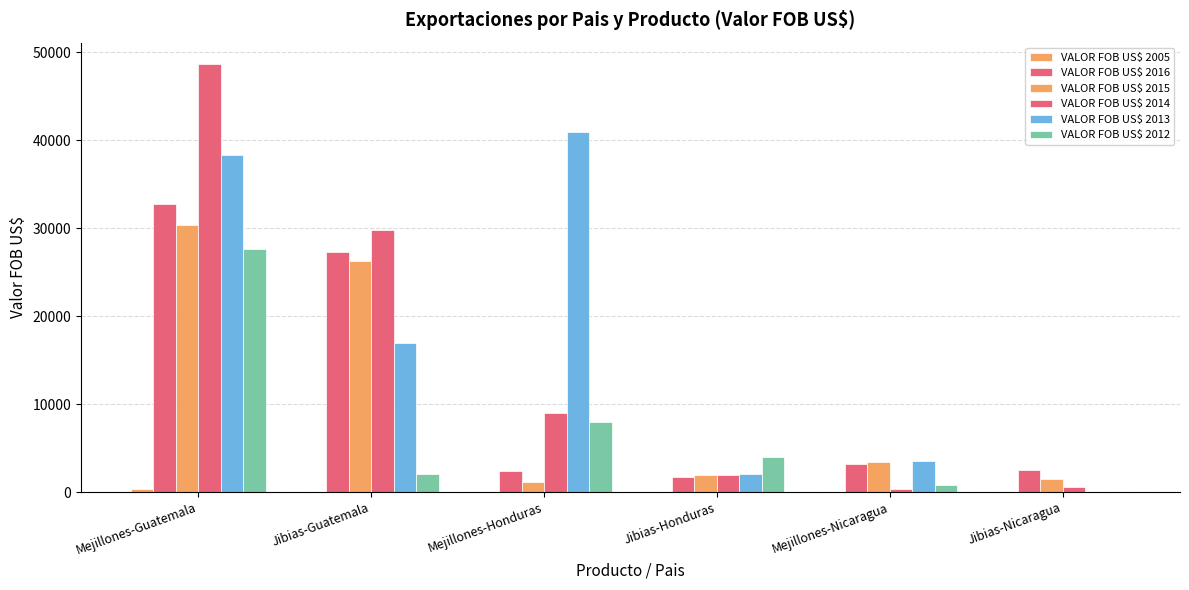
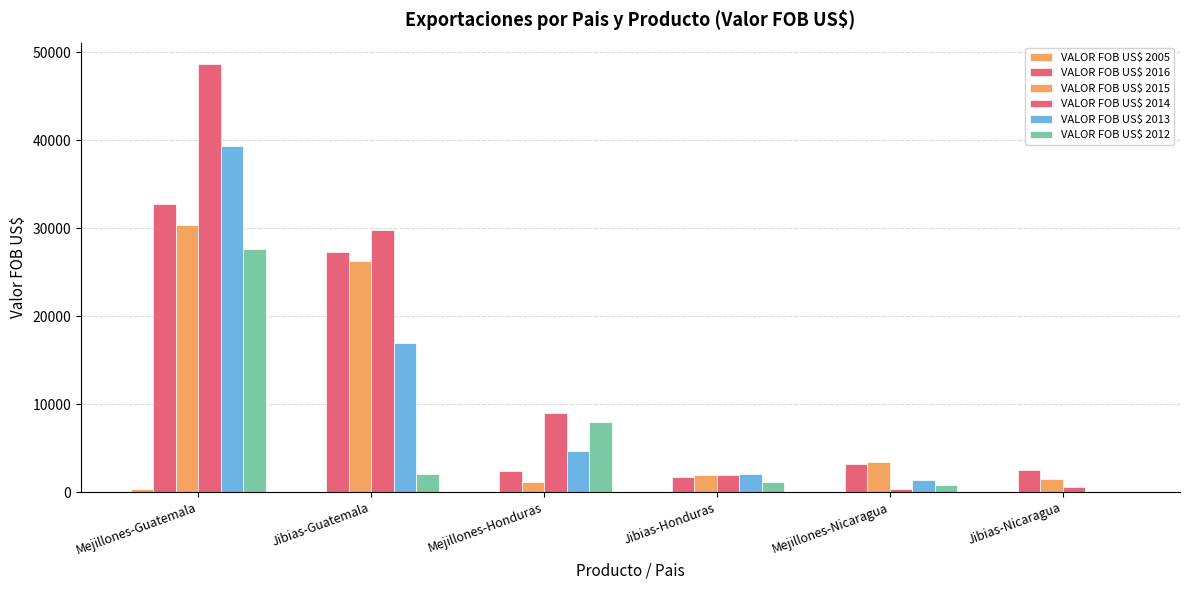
VALOR FOB US$ 2013, Mejillones-Guatemala: 38000 -> 39000
VALOR FOB US$ 2013, Mejillones-Honduras: 41000 -> 5000
VALOR FOB US$ 2012, Jibias-Honduras: 4000 -> 1000
VALOR FOB US$ 2013, Mejillones-Nicaragua: 4000 -> 1000
